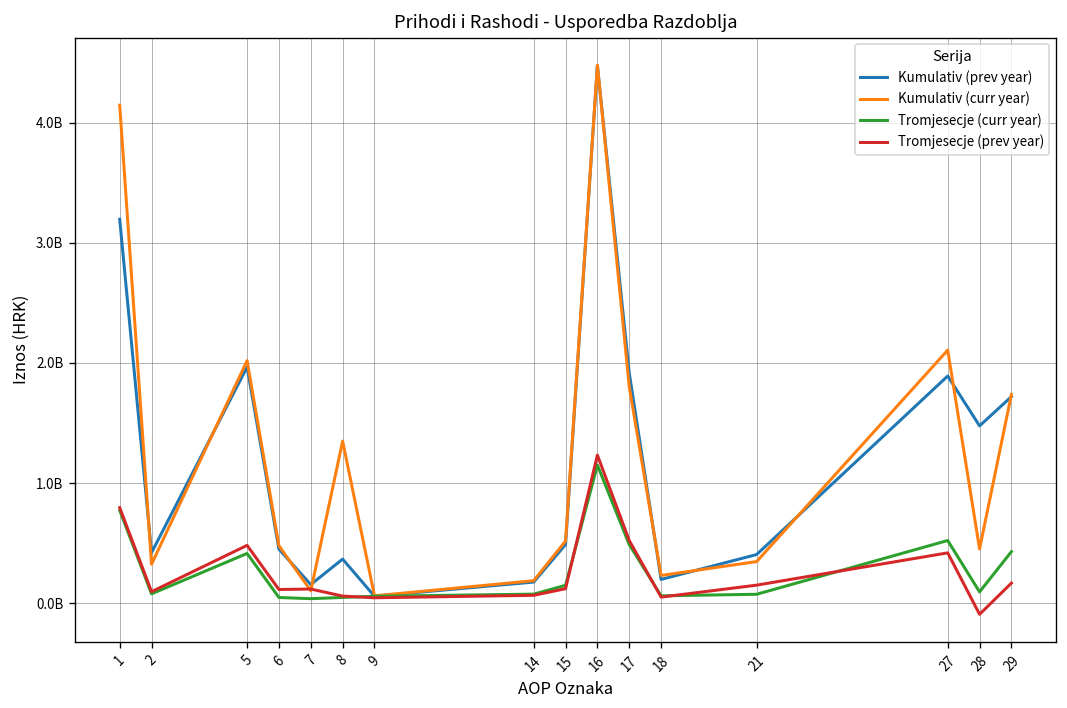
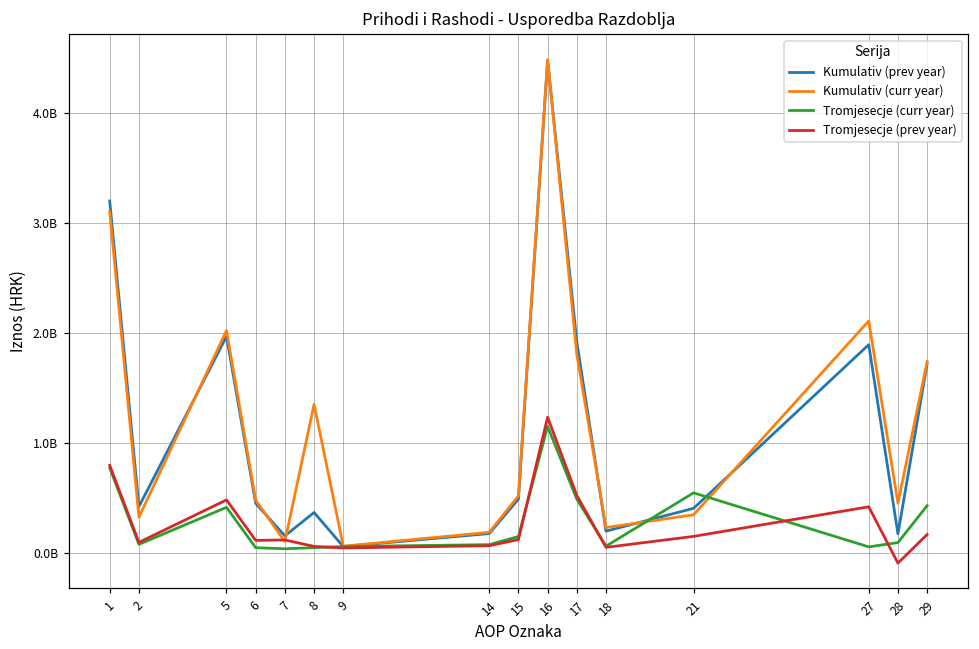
Kumulativ (curr year), 1: 4150000000 -> 3100000000
Tromjesecje (curr year), 21: 70000000 -> 540000000
Tromjesecje (curr year), 27: 520000000 -> 50000000
Kumulativ (prev year), 28: 1480000000 -> 170000000
